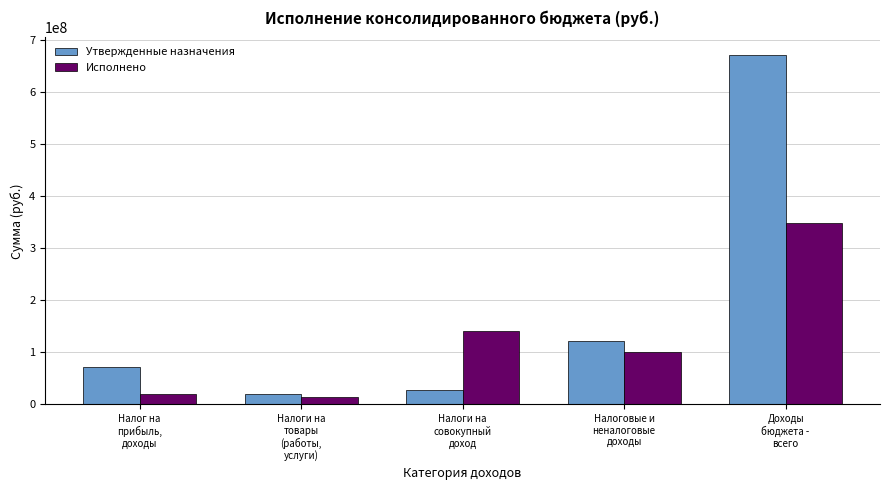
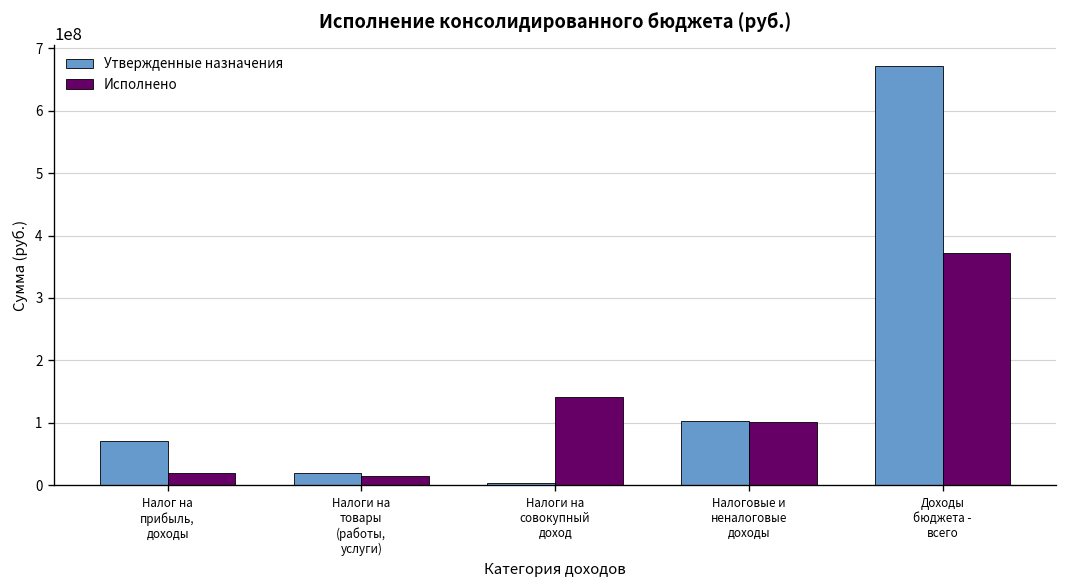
Утвержденные назначения, Налоги на совокупный доход: 30000000 -> 0
Утвержденные назначения, Налоговые и неналоговые доходы: 120000000 -> 100000000
Исполнено, Доходы бюджета - всего: 350000000 -> 370000000
